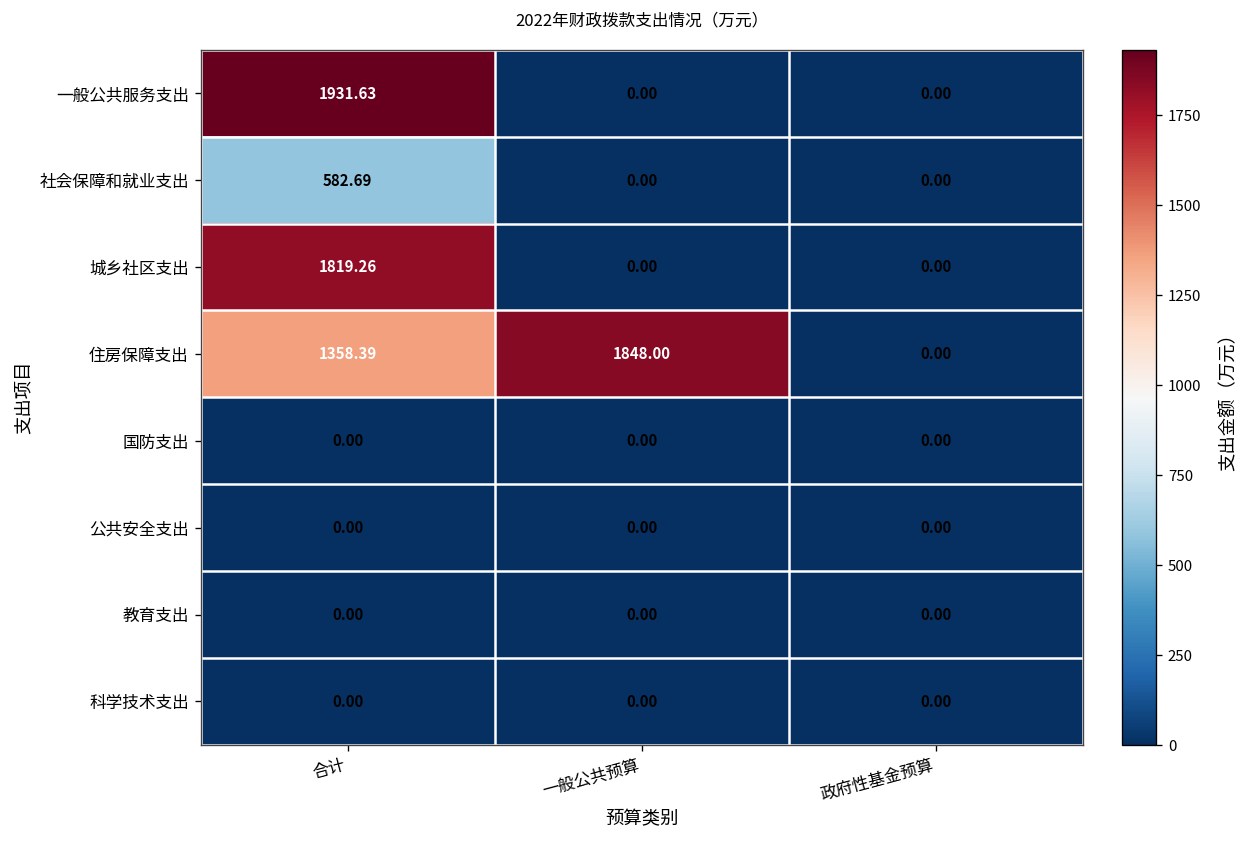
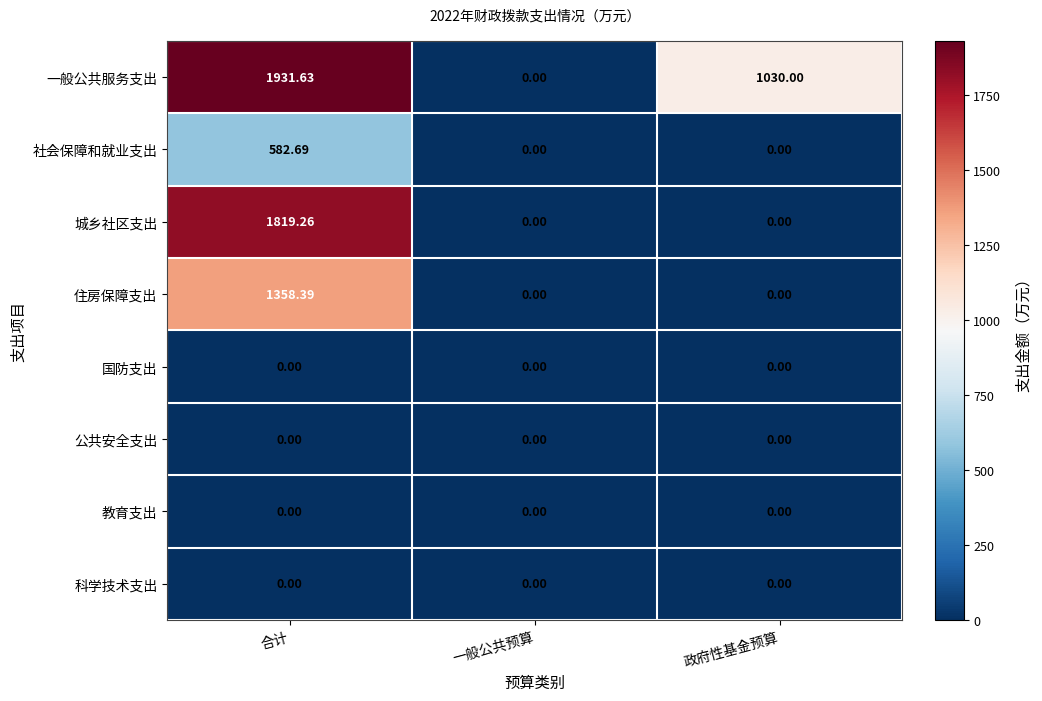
一般公共服务支出, 政府性基金预算: 0.00 -> 1030.00
住房保障支出, 一般公共预算: 1848.00 -> 0.00
